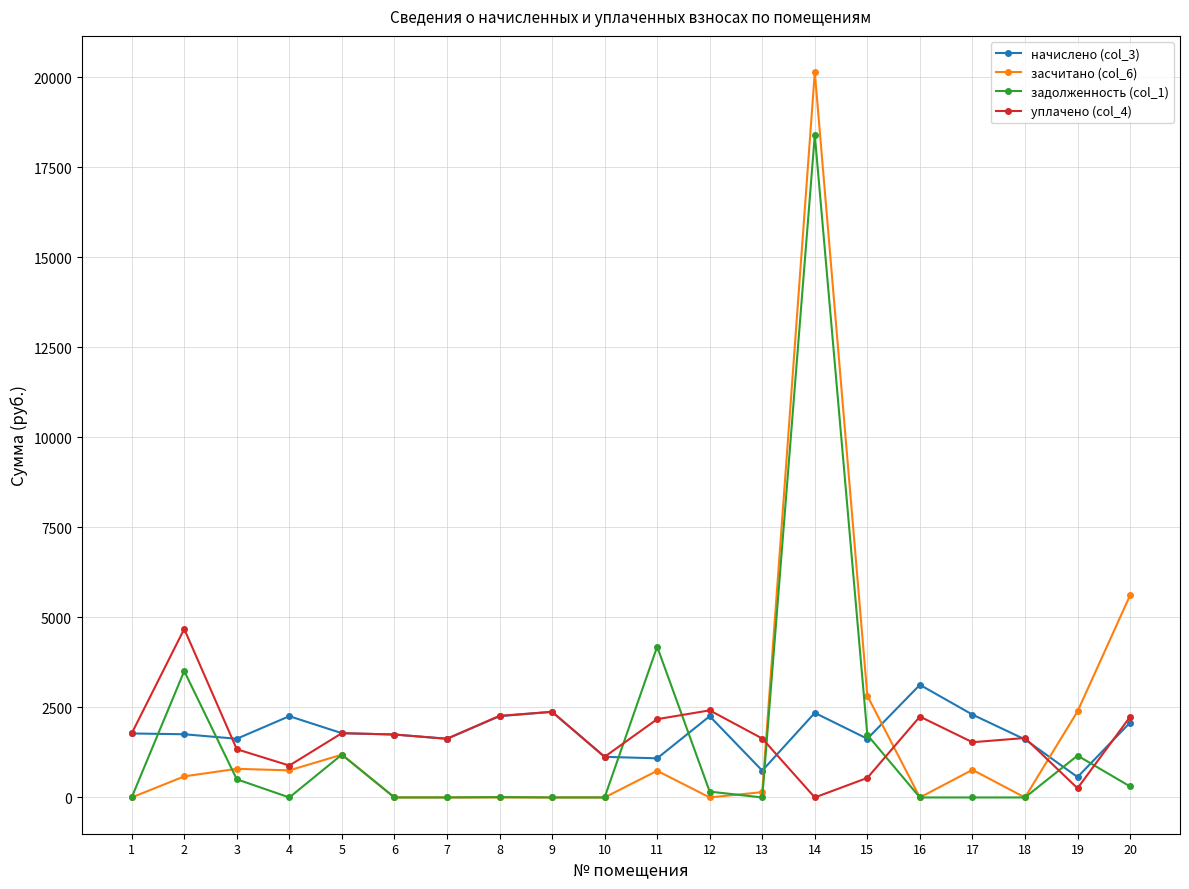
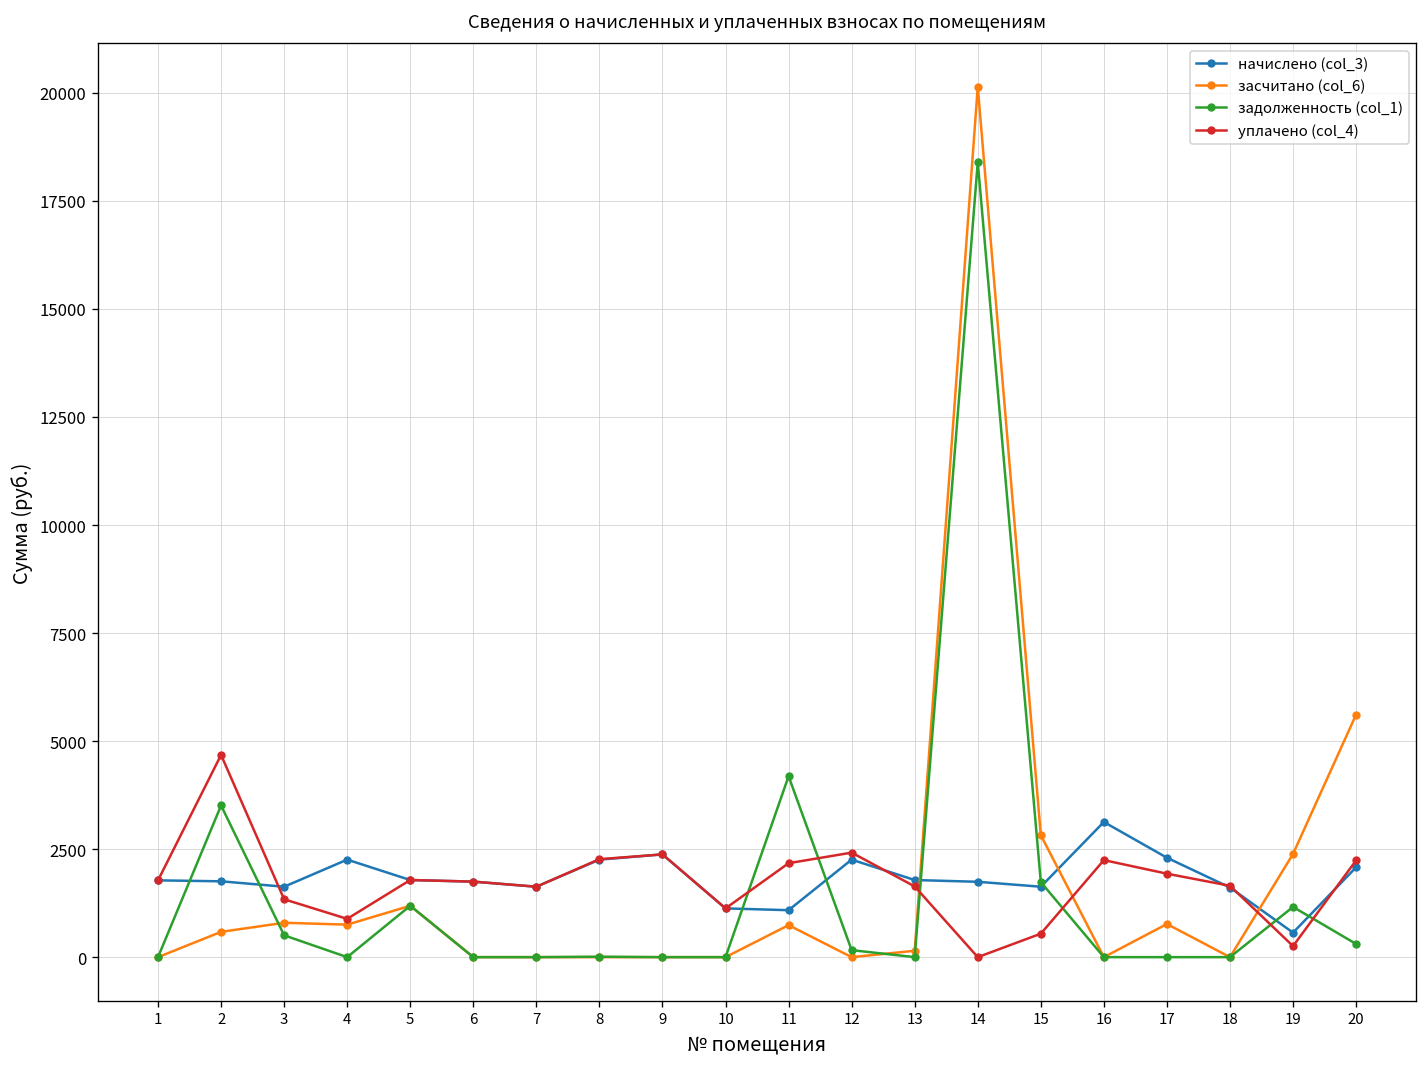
начислено (col_3), 13: 700 -> 1800
начислено (col_3), 14: 2300 -> 1700
уплачено (col_4), 17: 1500 -> 1900
